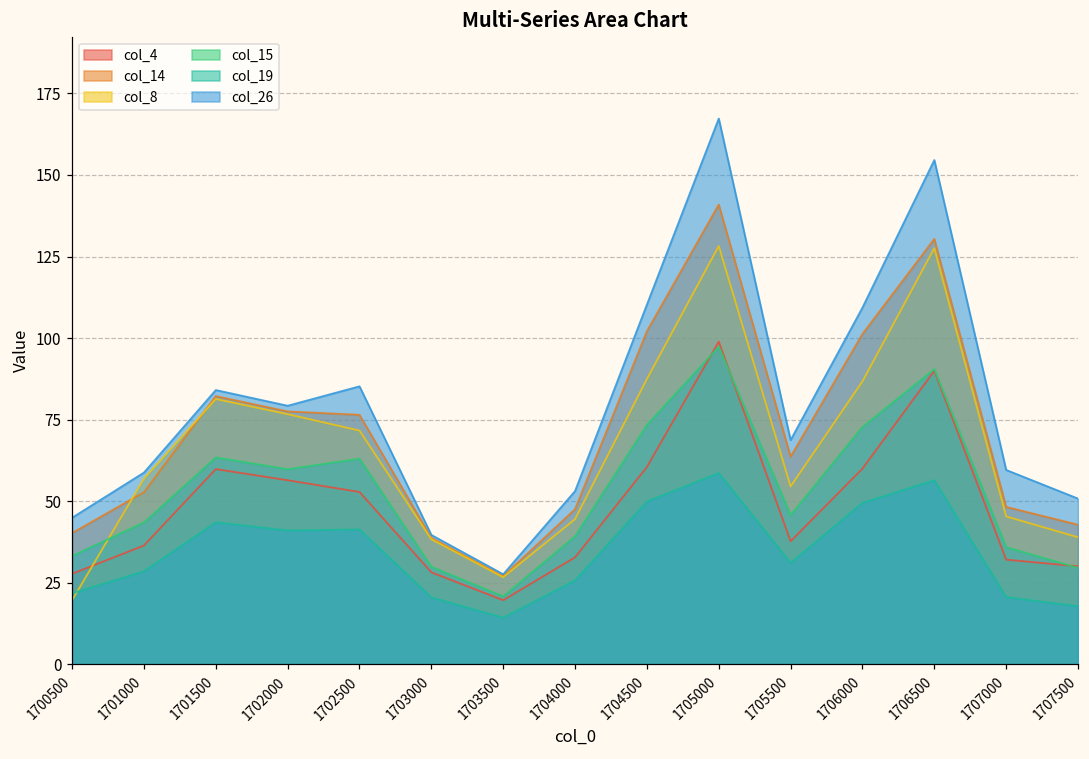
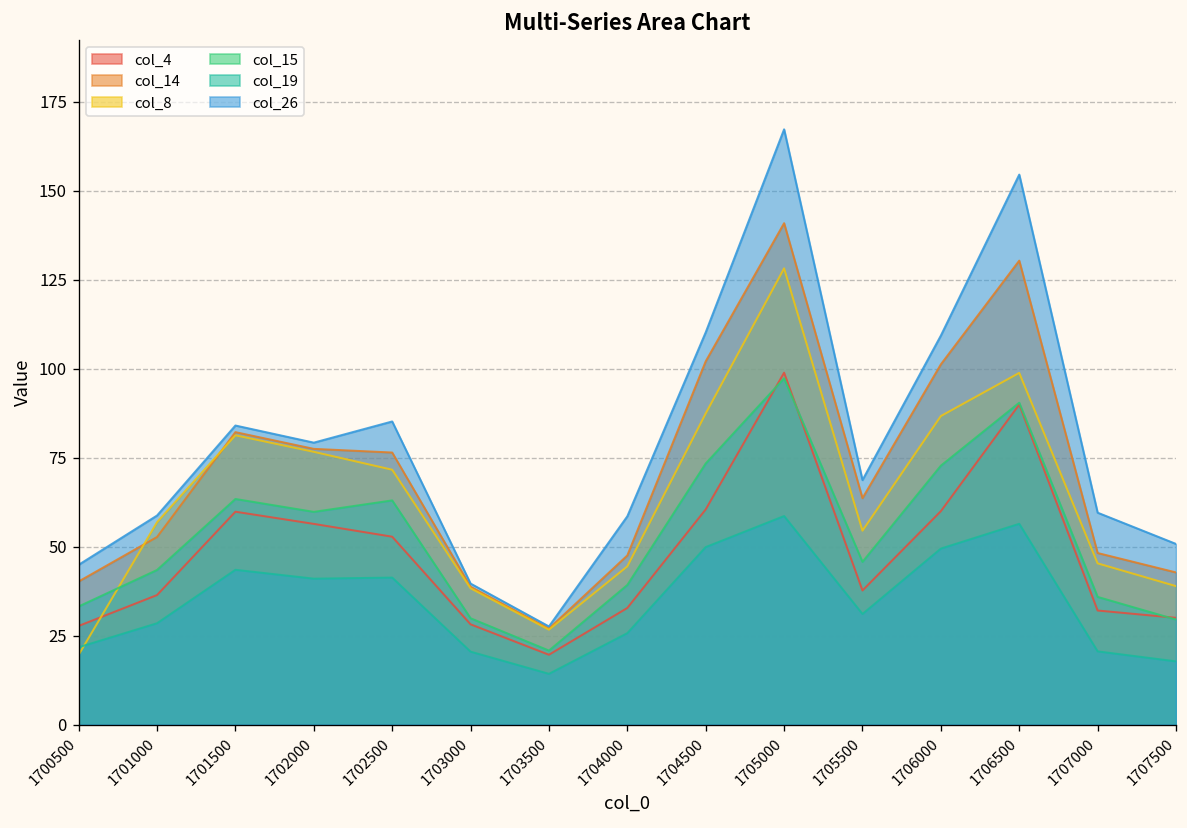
col_26, 1704000: 53 -> 59
col_8, 1706500: 128 -> 99
